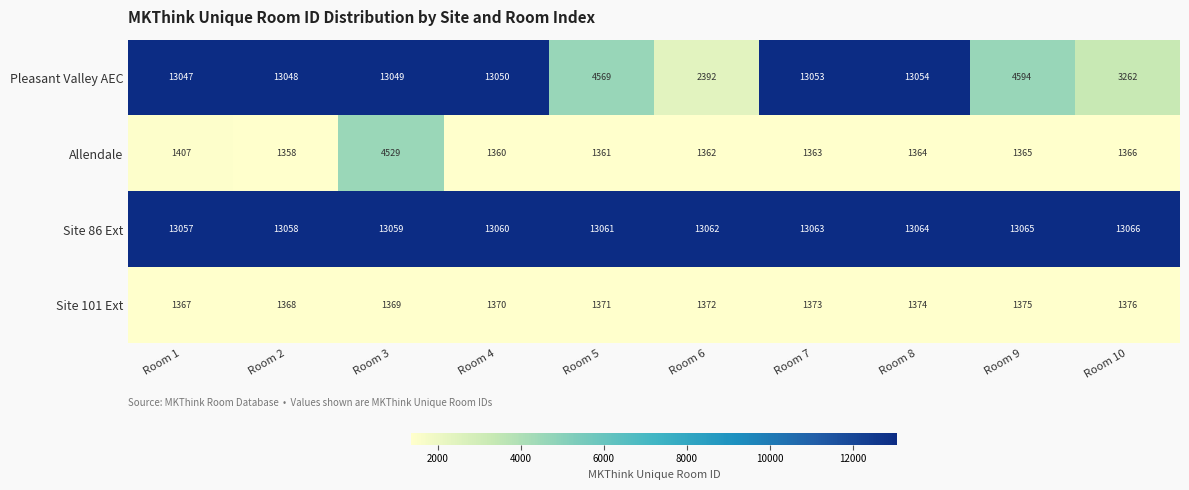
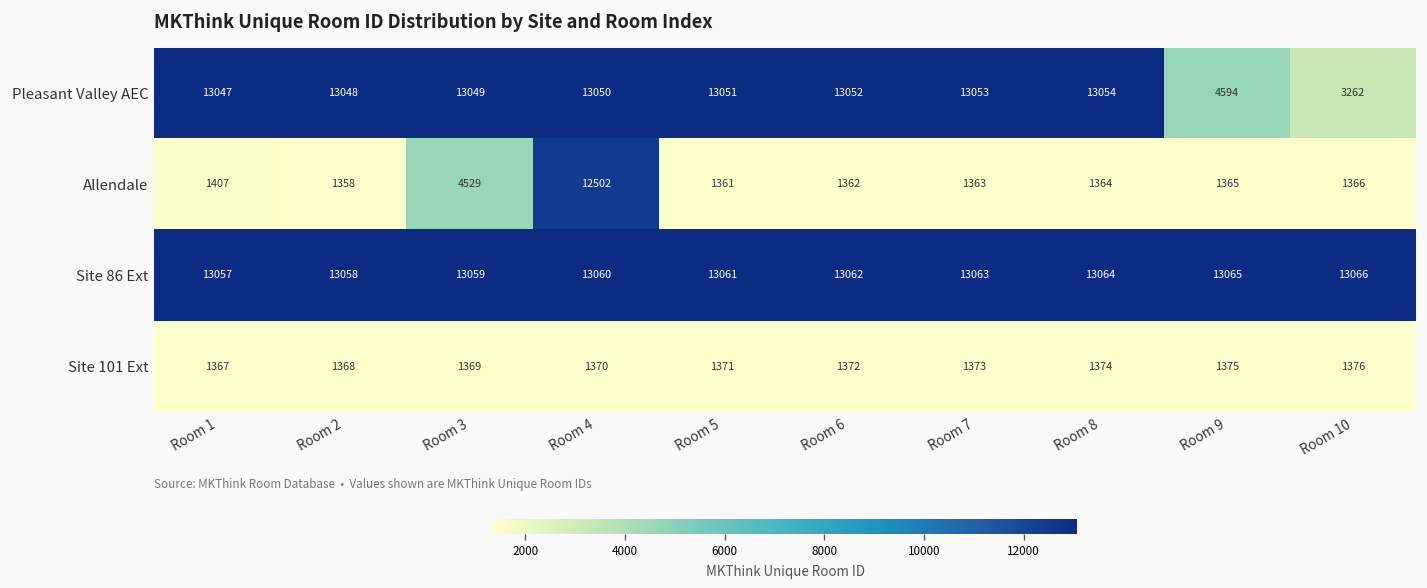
Pleasant Valley AEC, Room 5: 4569 -> 13051
Pleasant Valley AEC, Room 6: 2392 -> 13052
Allendale, Room 4: 1360 -> 12502
